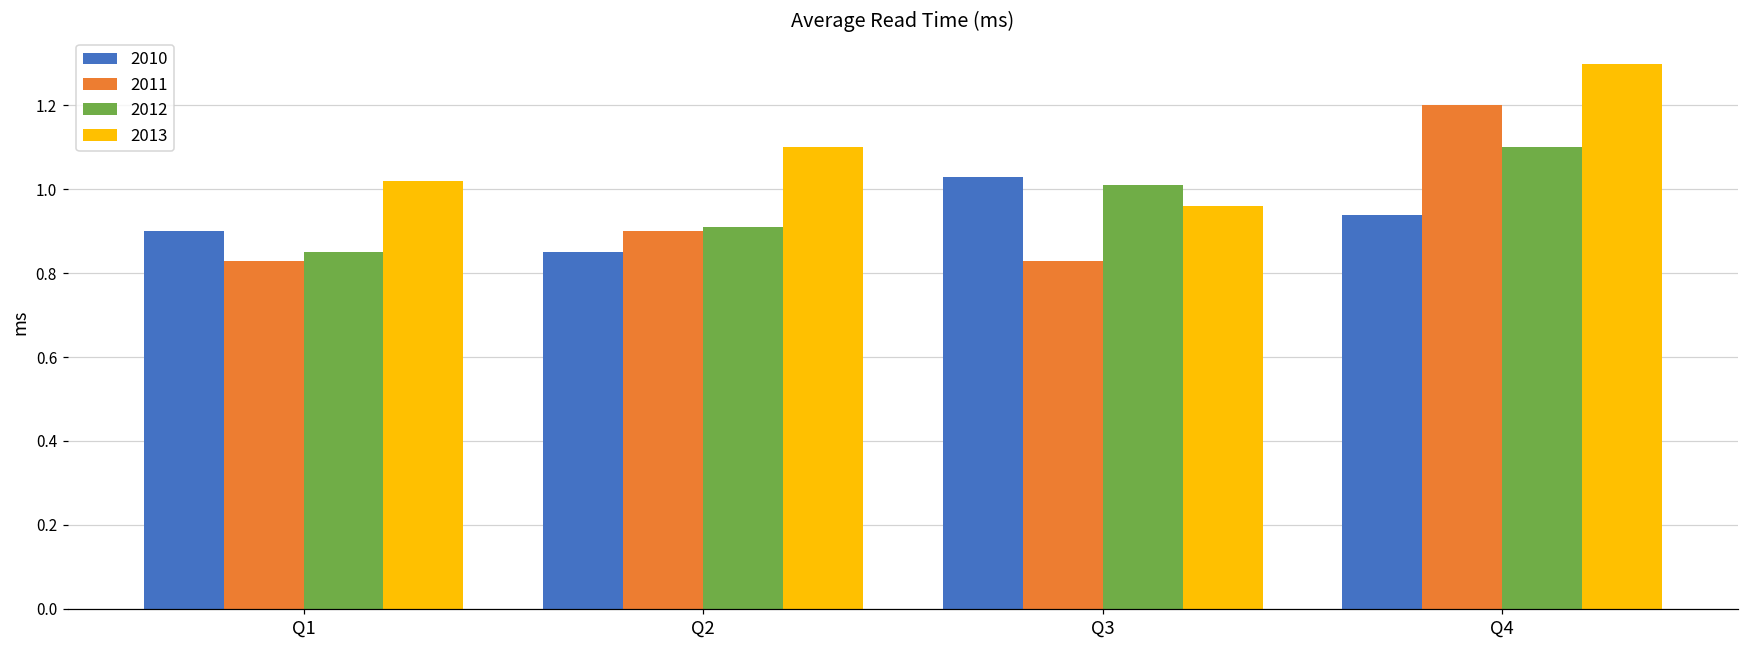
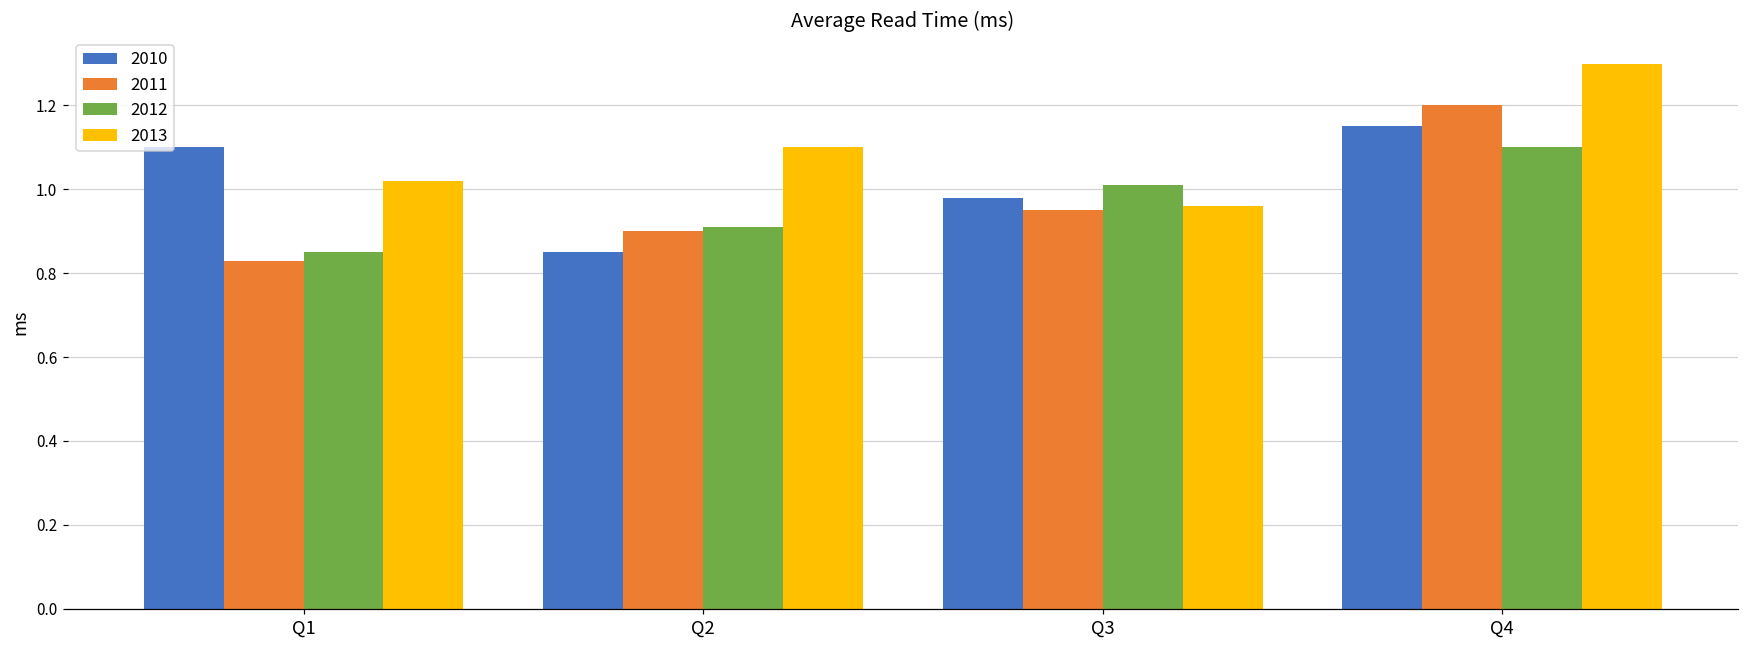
2010, Q1: 0.9 -> 1.1
2010, Q3: 1.03 -> 0.98
2011, Q3: 0.83 -> 0.95
2010, Q4: 0.94 -> 1.15
